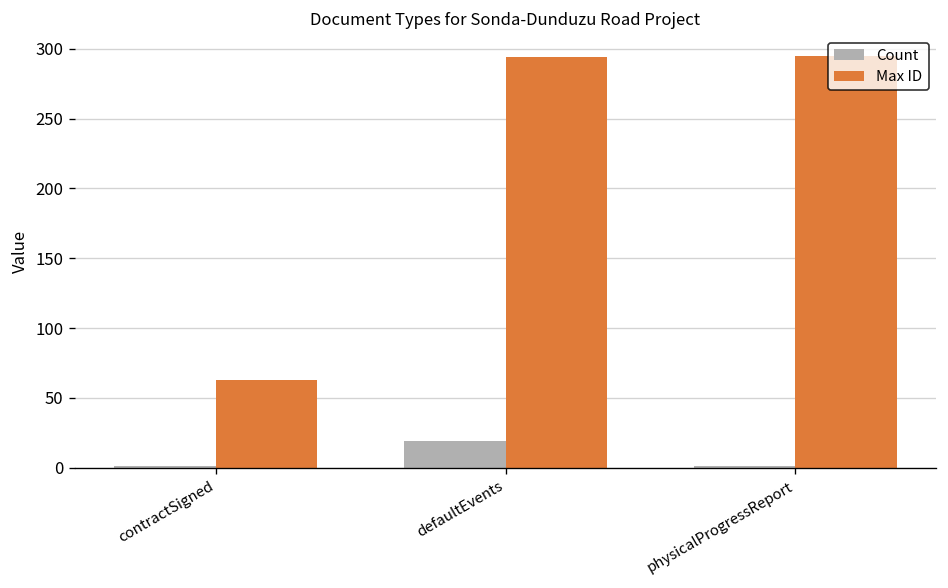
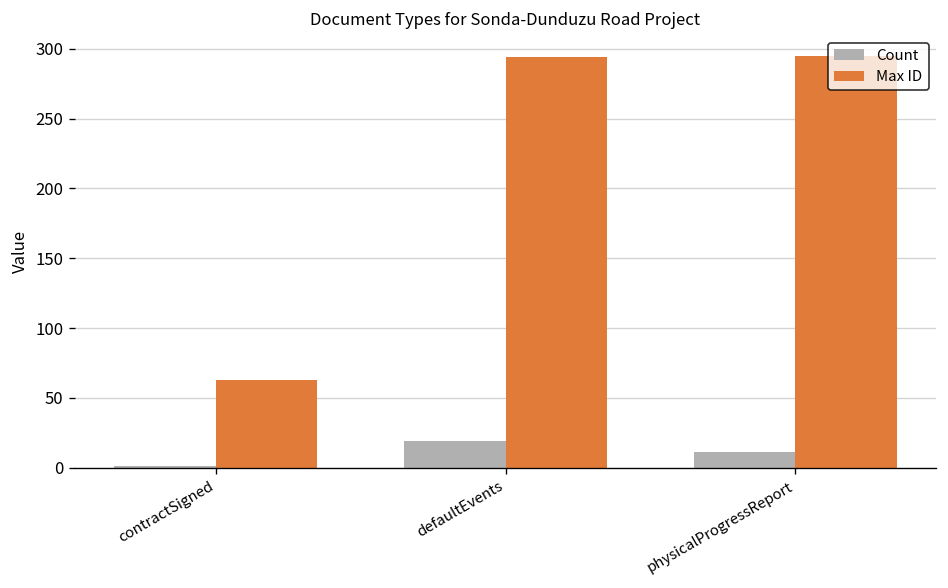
Count, physicalProgressReport: 1 -> 11
